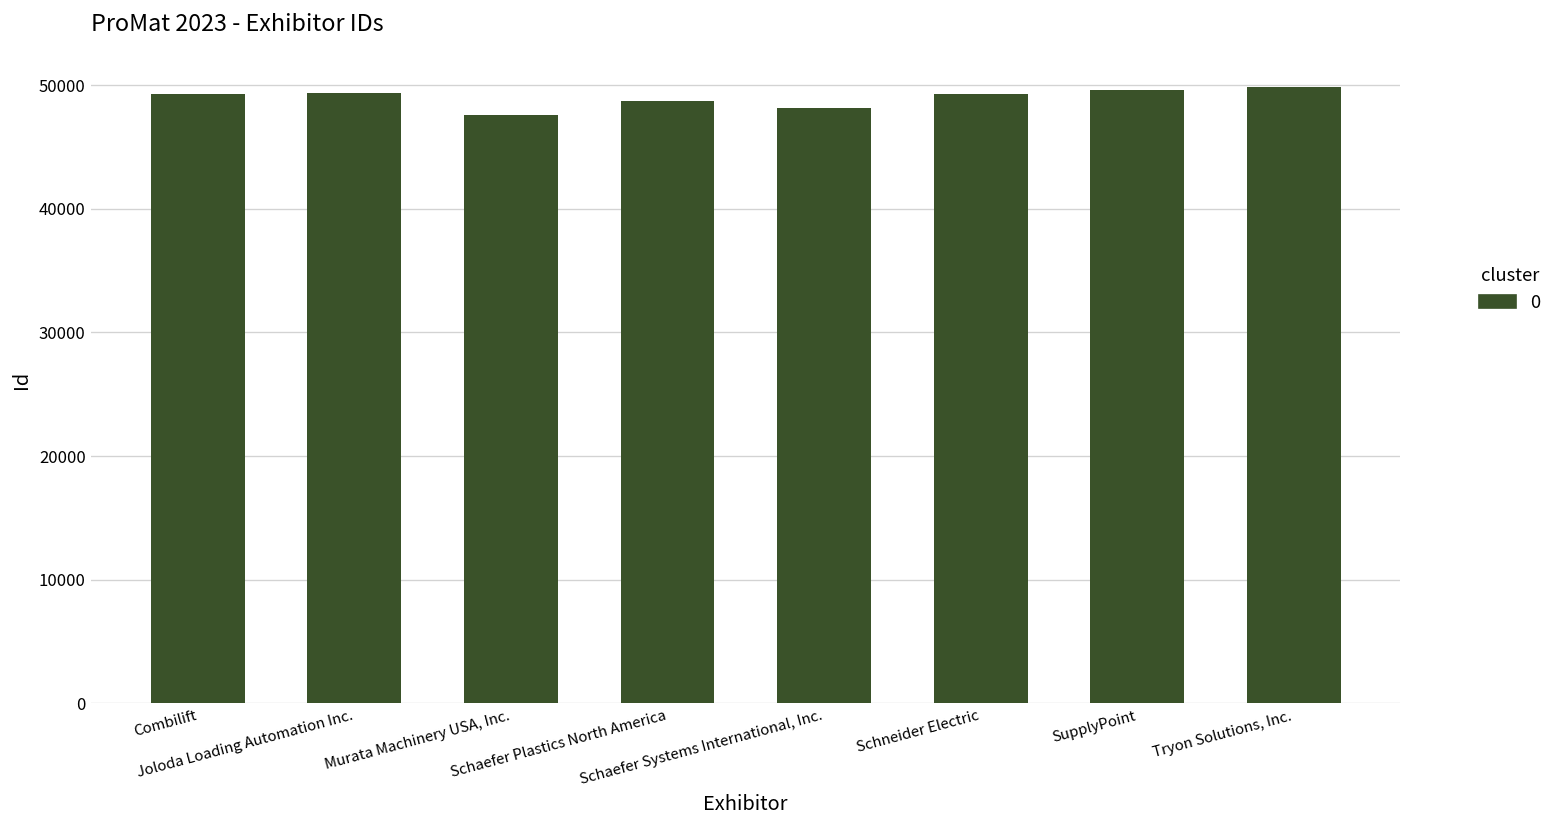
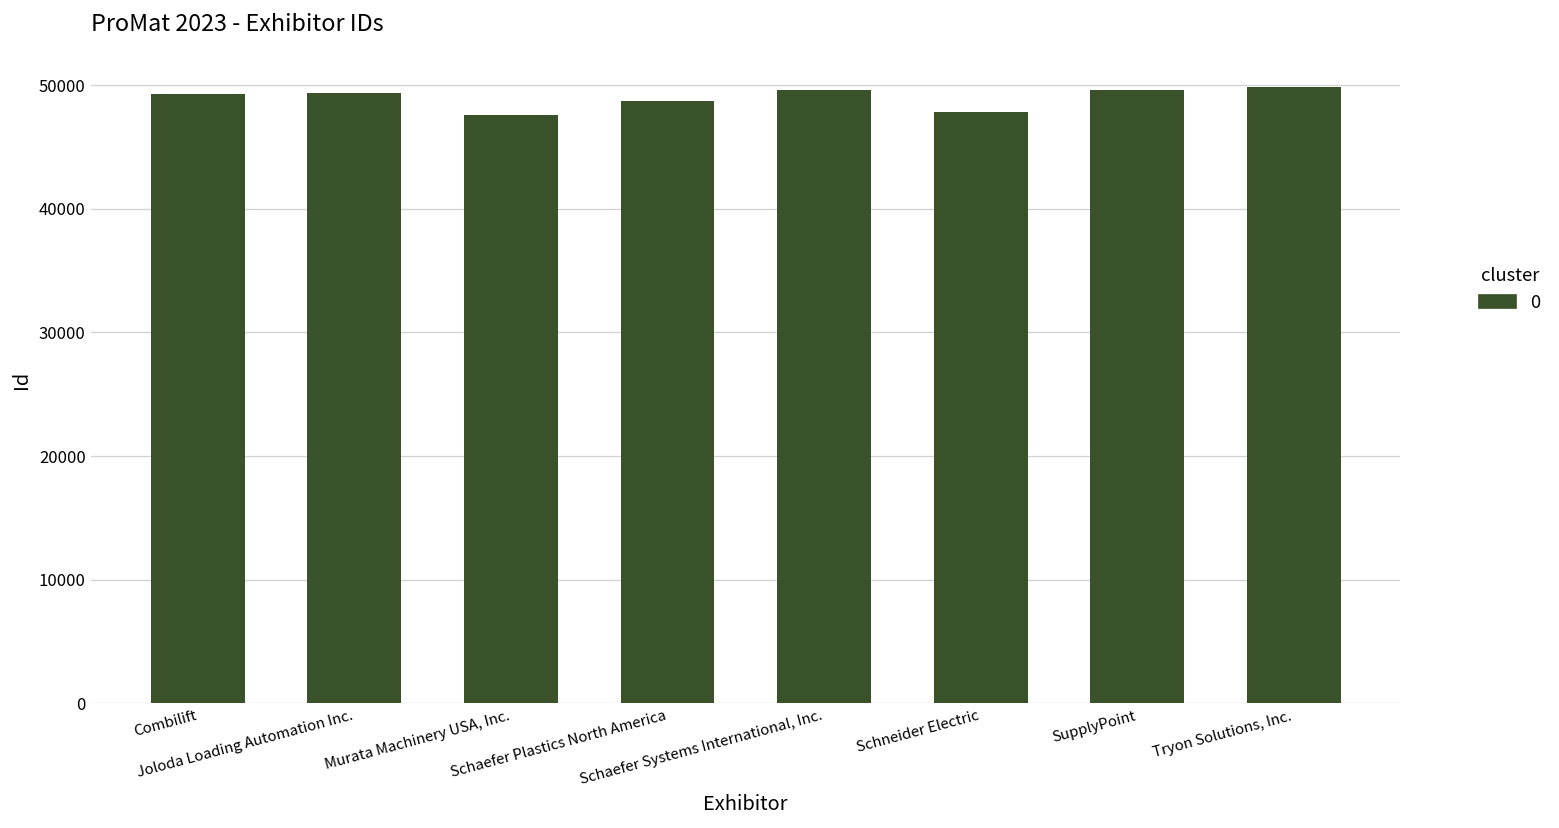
Schaefer Systems International, Inc.: 48200 -> 49700
Schneider Electric: 49300 -> 47800
